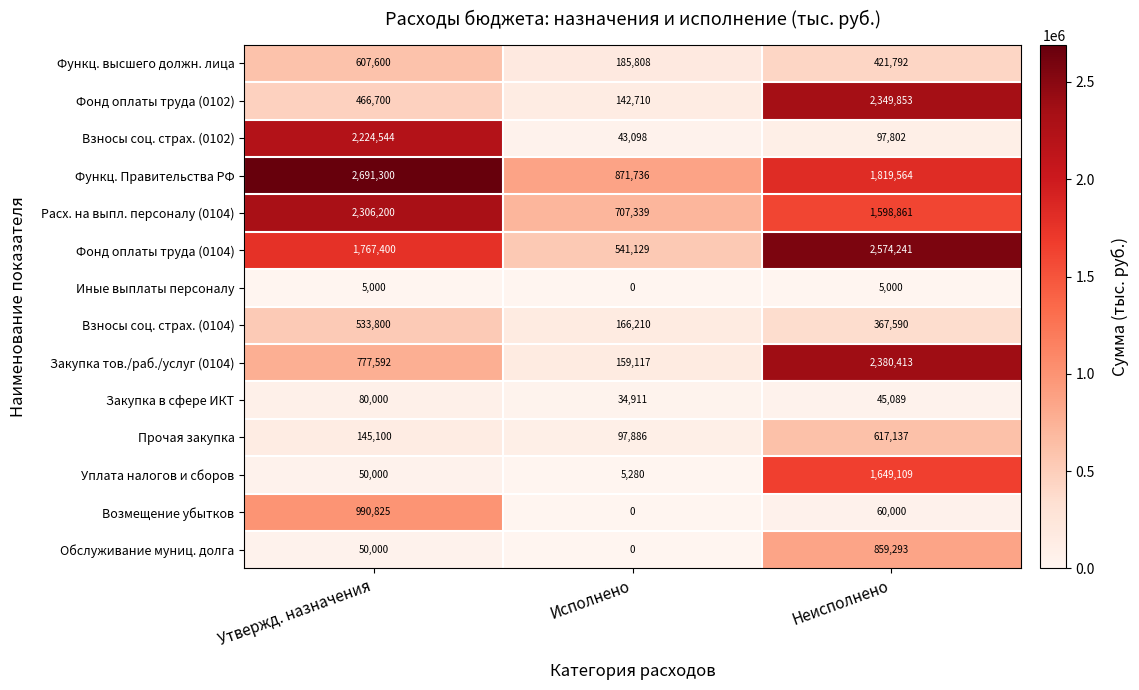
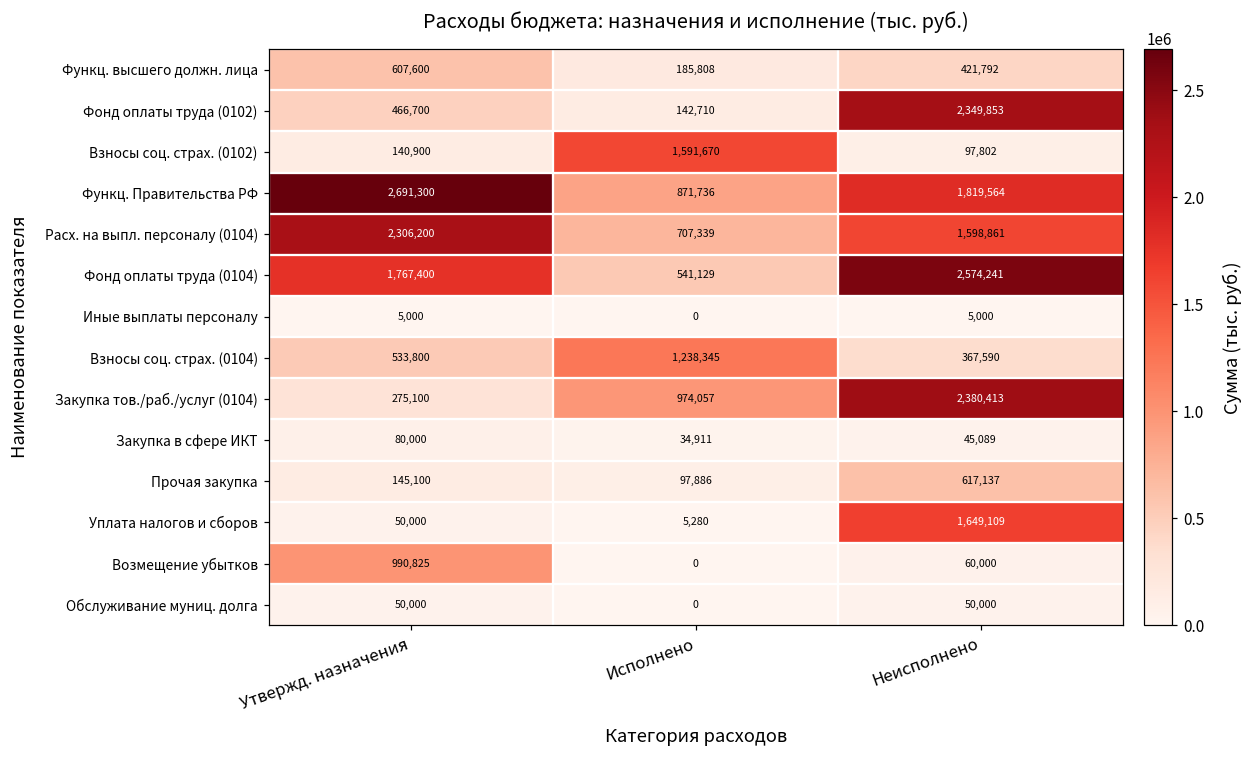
Взносы соц. страх. (0102), Утвержд. назначения: 2,224,544 -> 140,900
Взносы соц. страх. (0102), Исполнено: 43,098 -> 1,591,670
Взносы соц. страх. (0104), Исполнено: 166,210 -> 1,238,345
Закупка тов./раб./услуг (0104), Утвержд. назначения: 777,592 -> 275,100
Закупка тов./раб./услуг (0104), Исполнено: 159,117 -> 974,057
Обслуживание муниц. долга, Неисполнено: 859,293 -> 50,000
